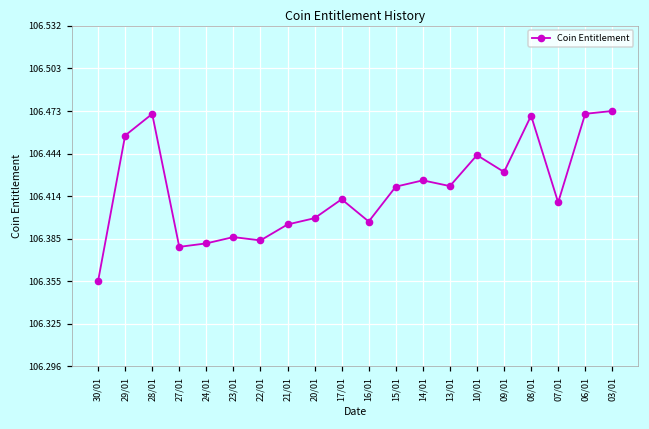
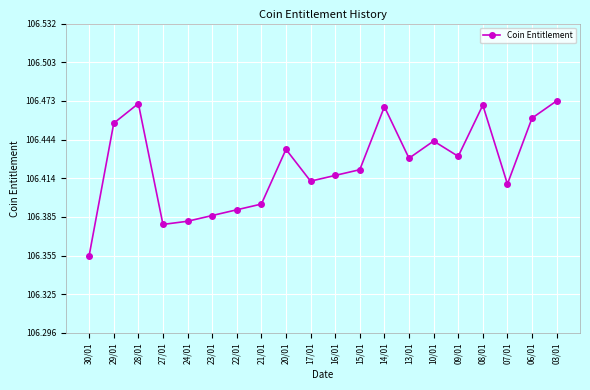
22/01: 106.383 -> 106.390
20/01: 106.399 -> 106.436
16/01: 106.396 -> 106.416
14/01: 106.425 -> 106.469
13/01: 106.421 -> 106.429
06/01: 106.471 -> 106.460
